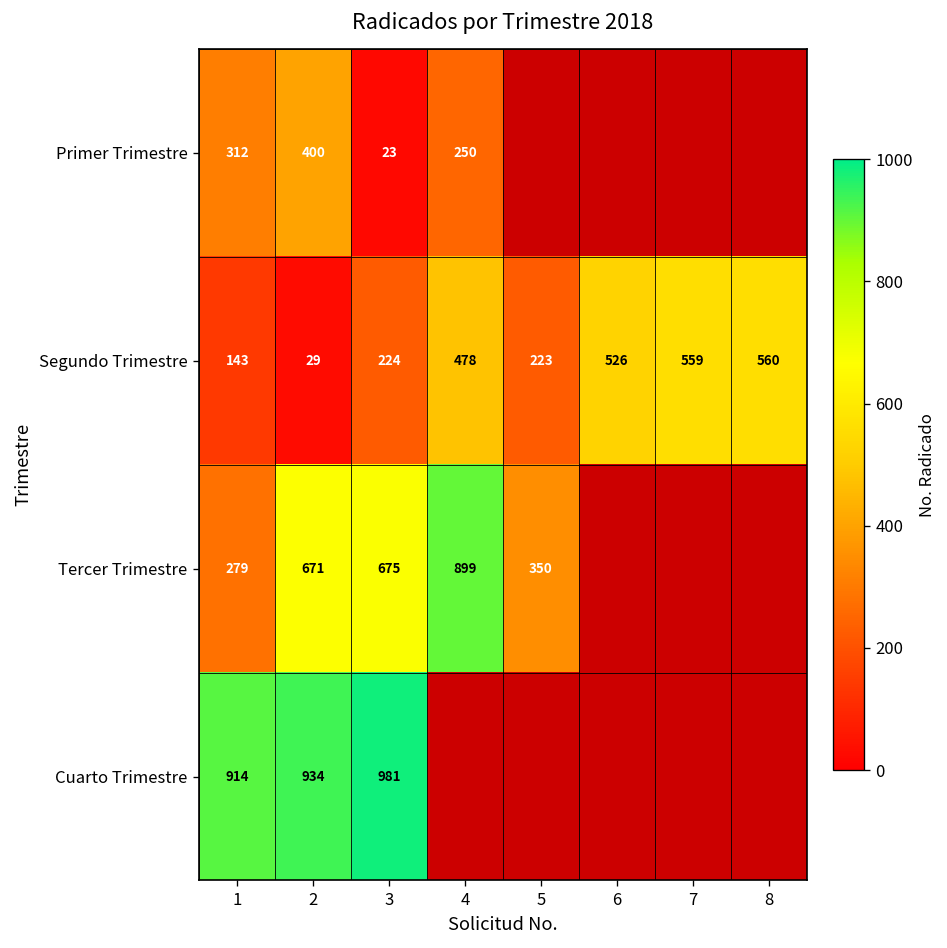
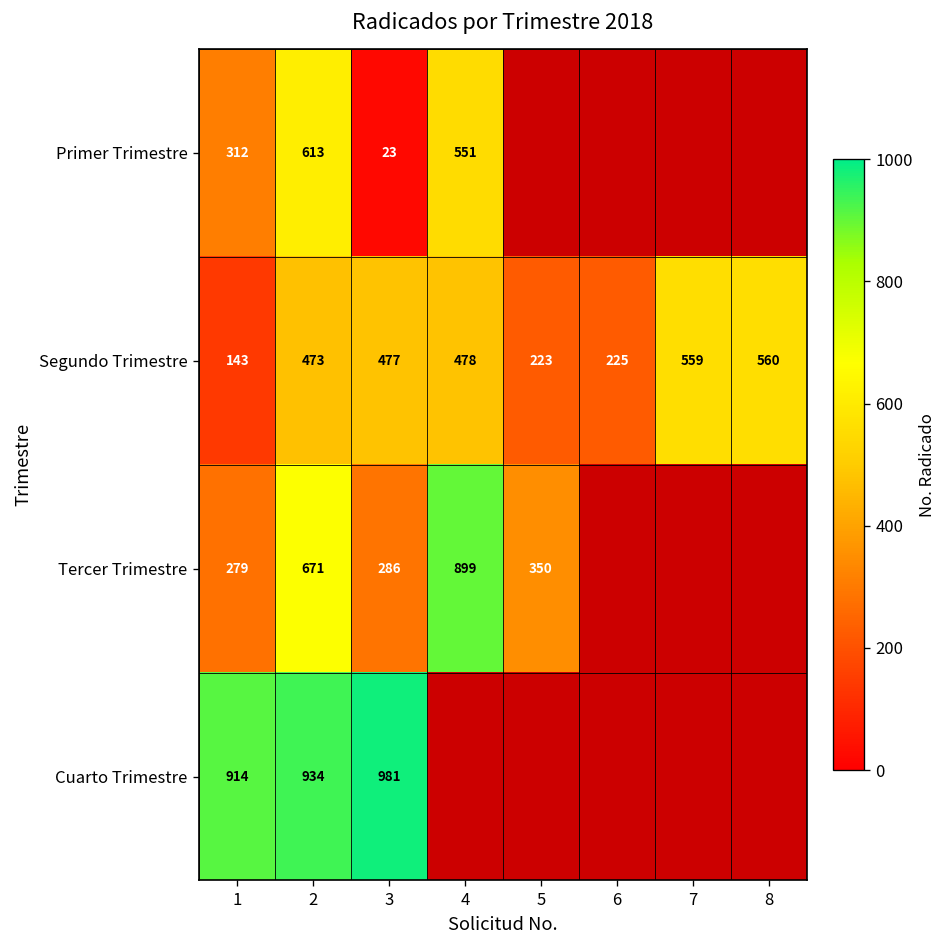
Primer Trimestre, 2: 400 -> 613
Primer Trimestre, 4: 250 -> 551
Segundo Trimestre, 2: 29 -> 473
Segundo Trimestre, 3: 224 -> 477
Segundo Trimestre, 6: 526 -> 225
Tercer Trimestre, 3: 675 -> 286
